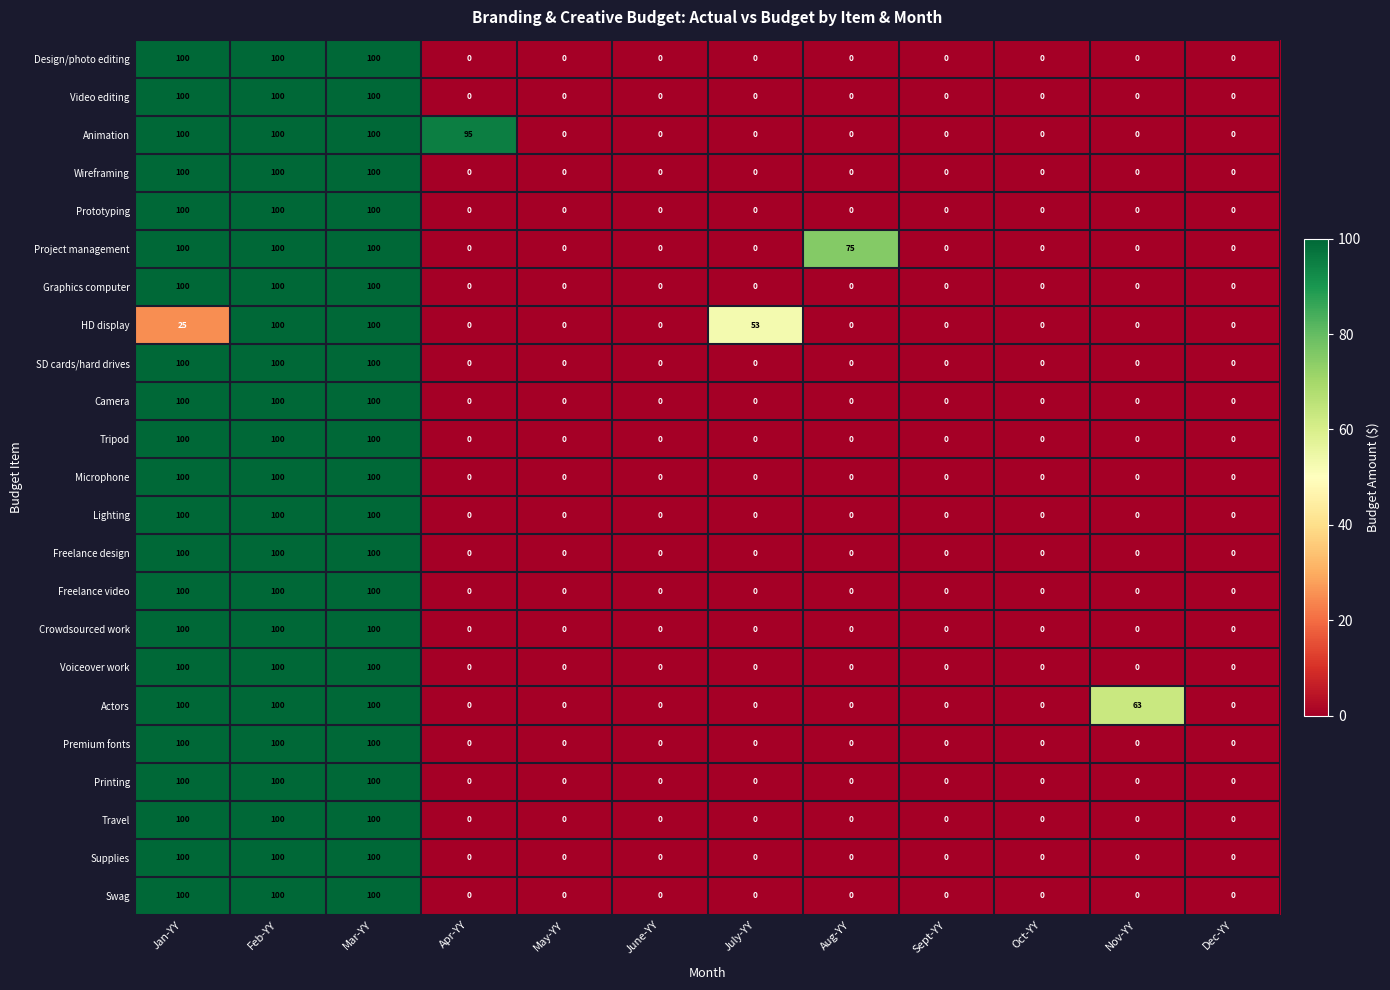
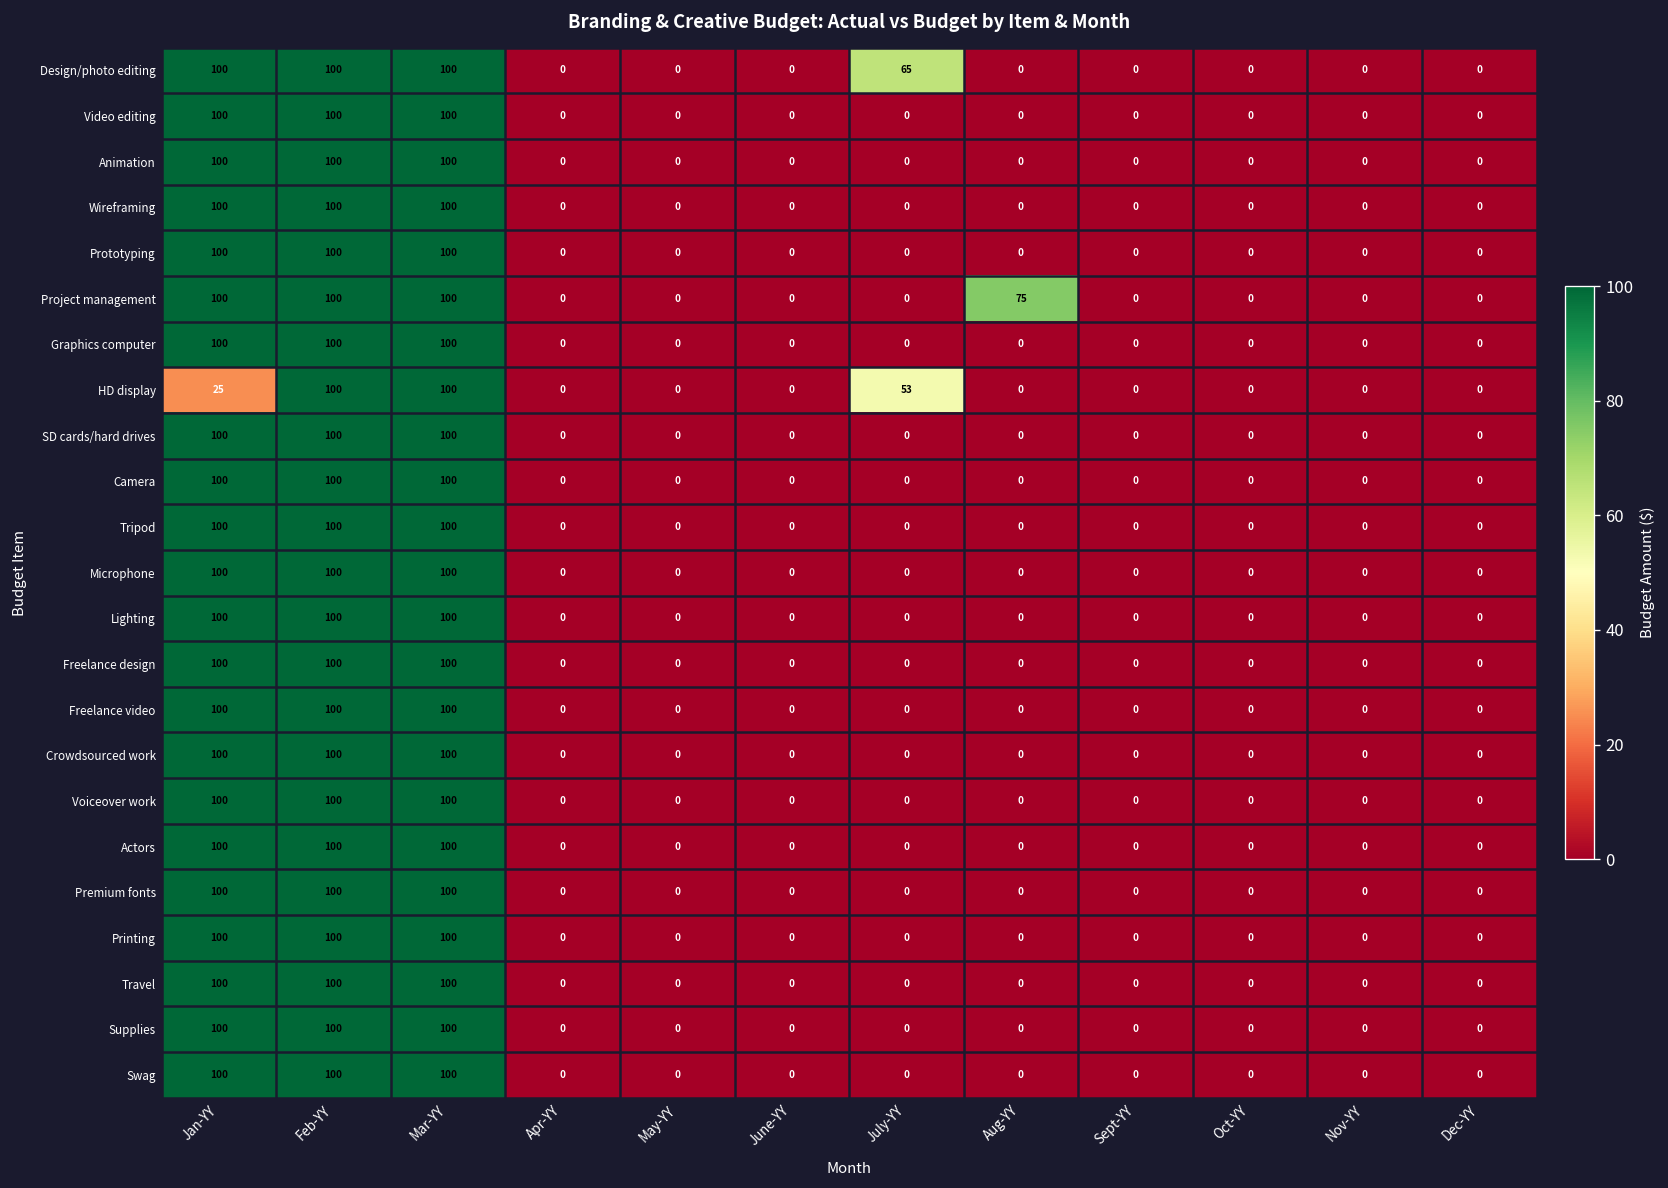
Design/photo editing, July-YY: 0 -> 65
Animation, Apr-YY: 95 -> 0
Actors, Nov-YY: 63 -> 0
